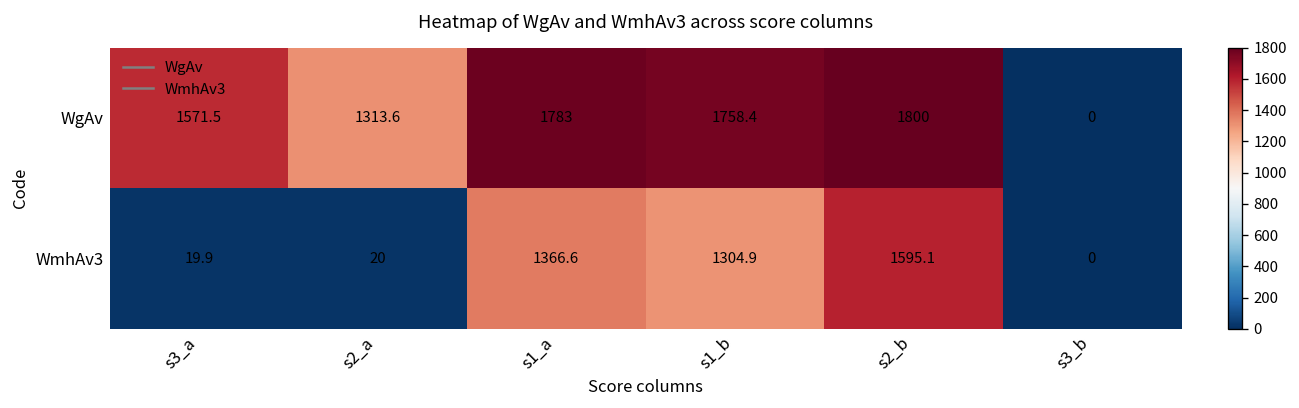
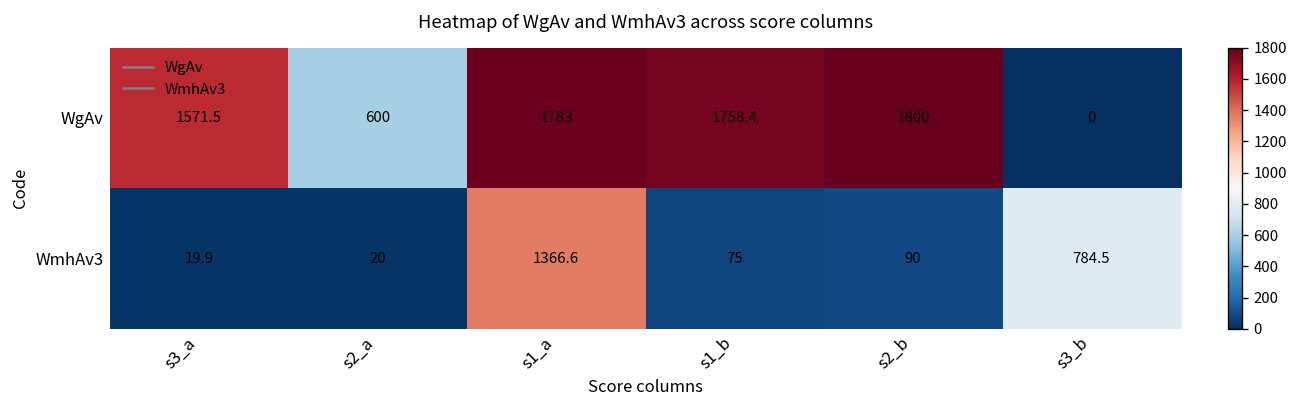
WgAv, s2_a: 1313.6 -> 600
WmhAv3, s1_b: 1304.9 -> 75
WmhAv3, s2_b: 1595.1 -> 90
WmhAv3, s3_b: 0 -> 784.5
